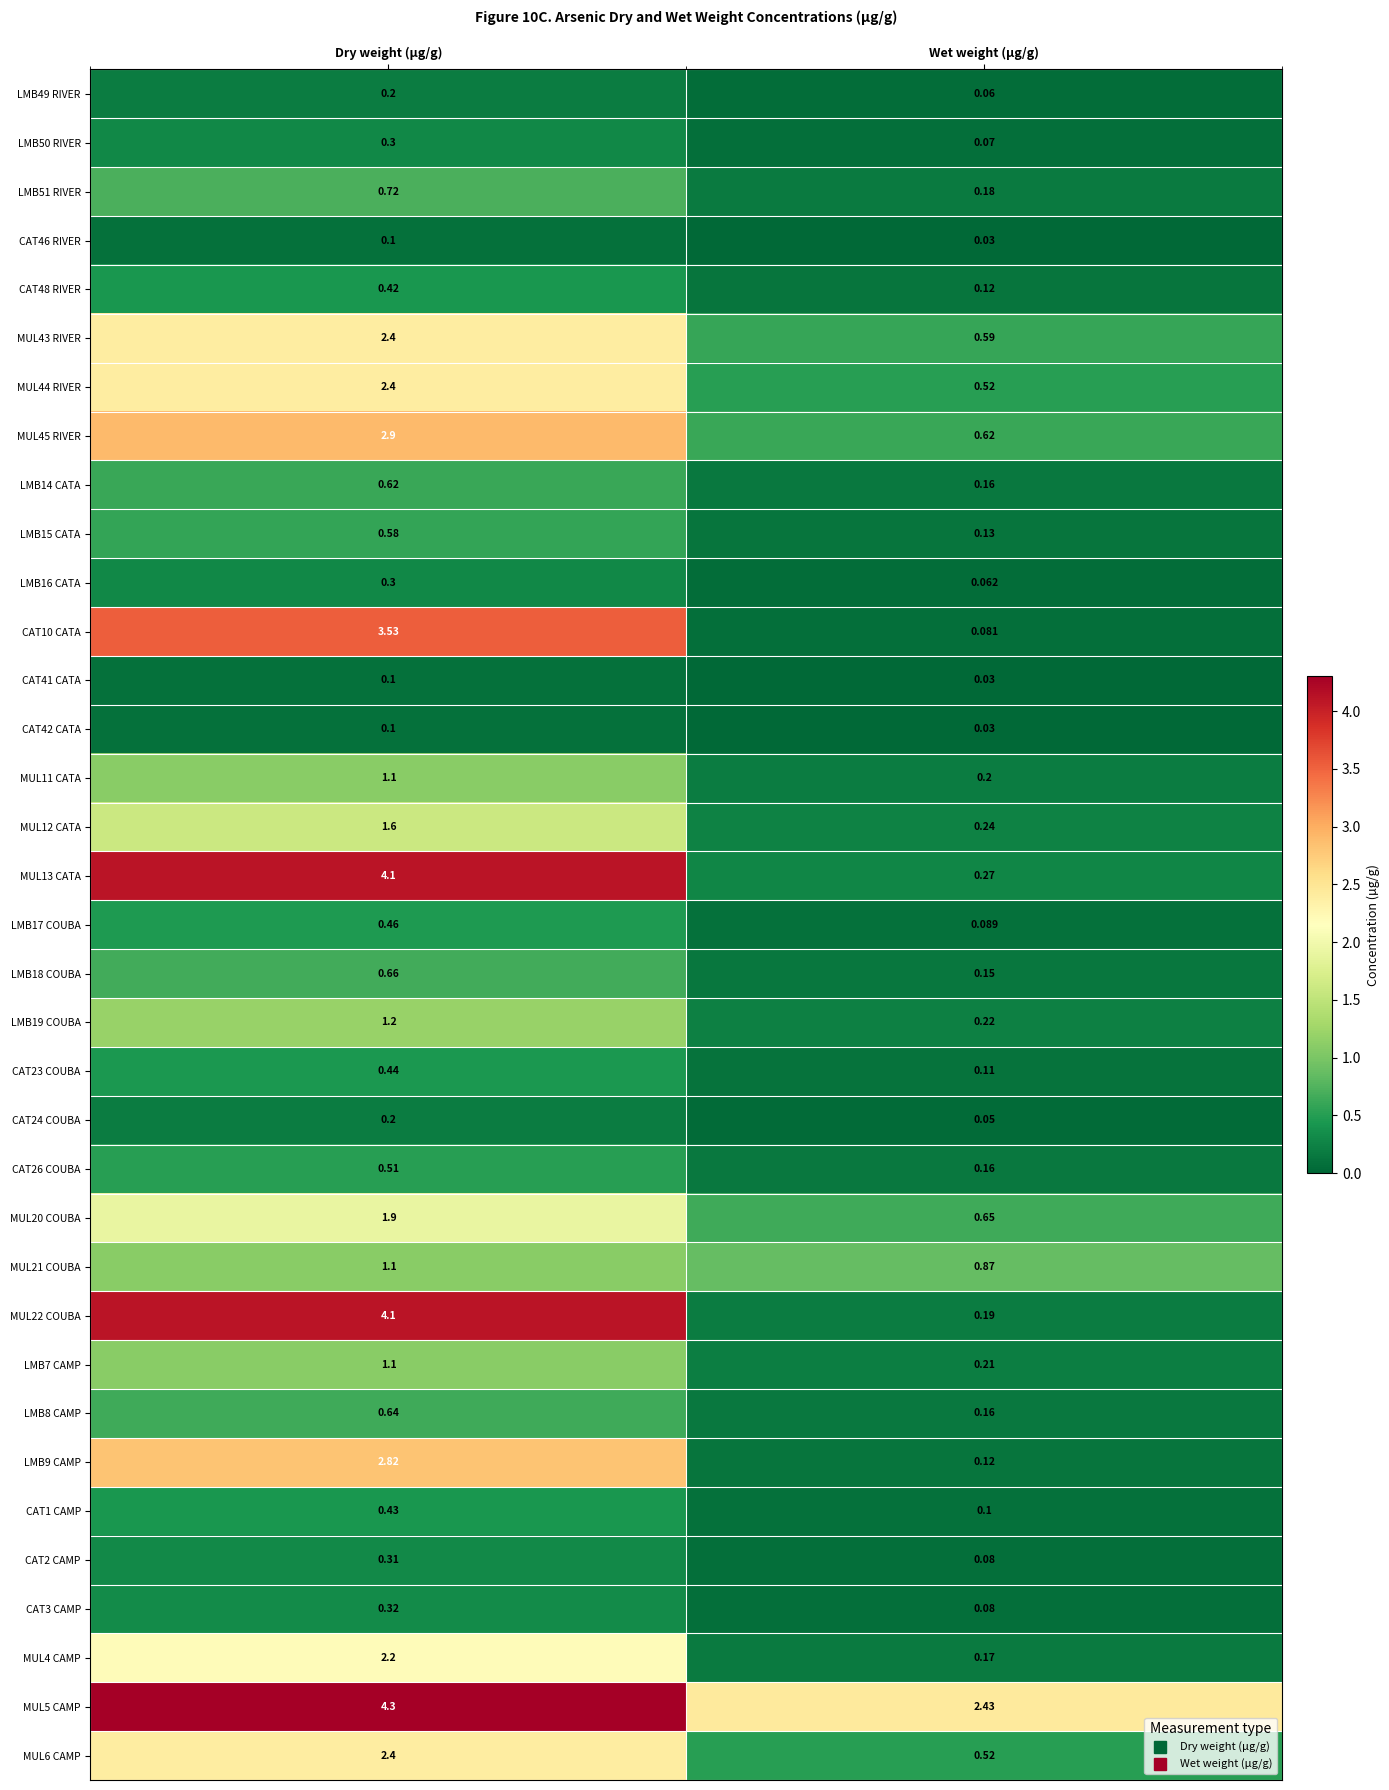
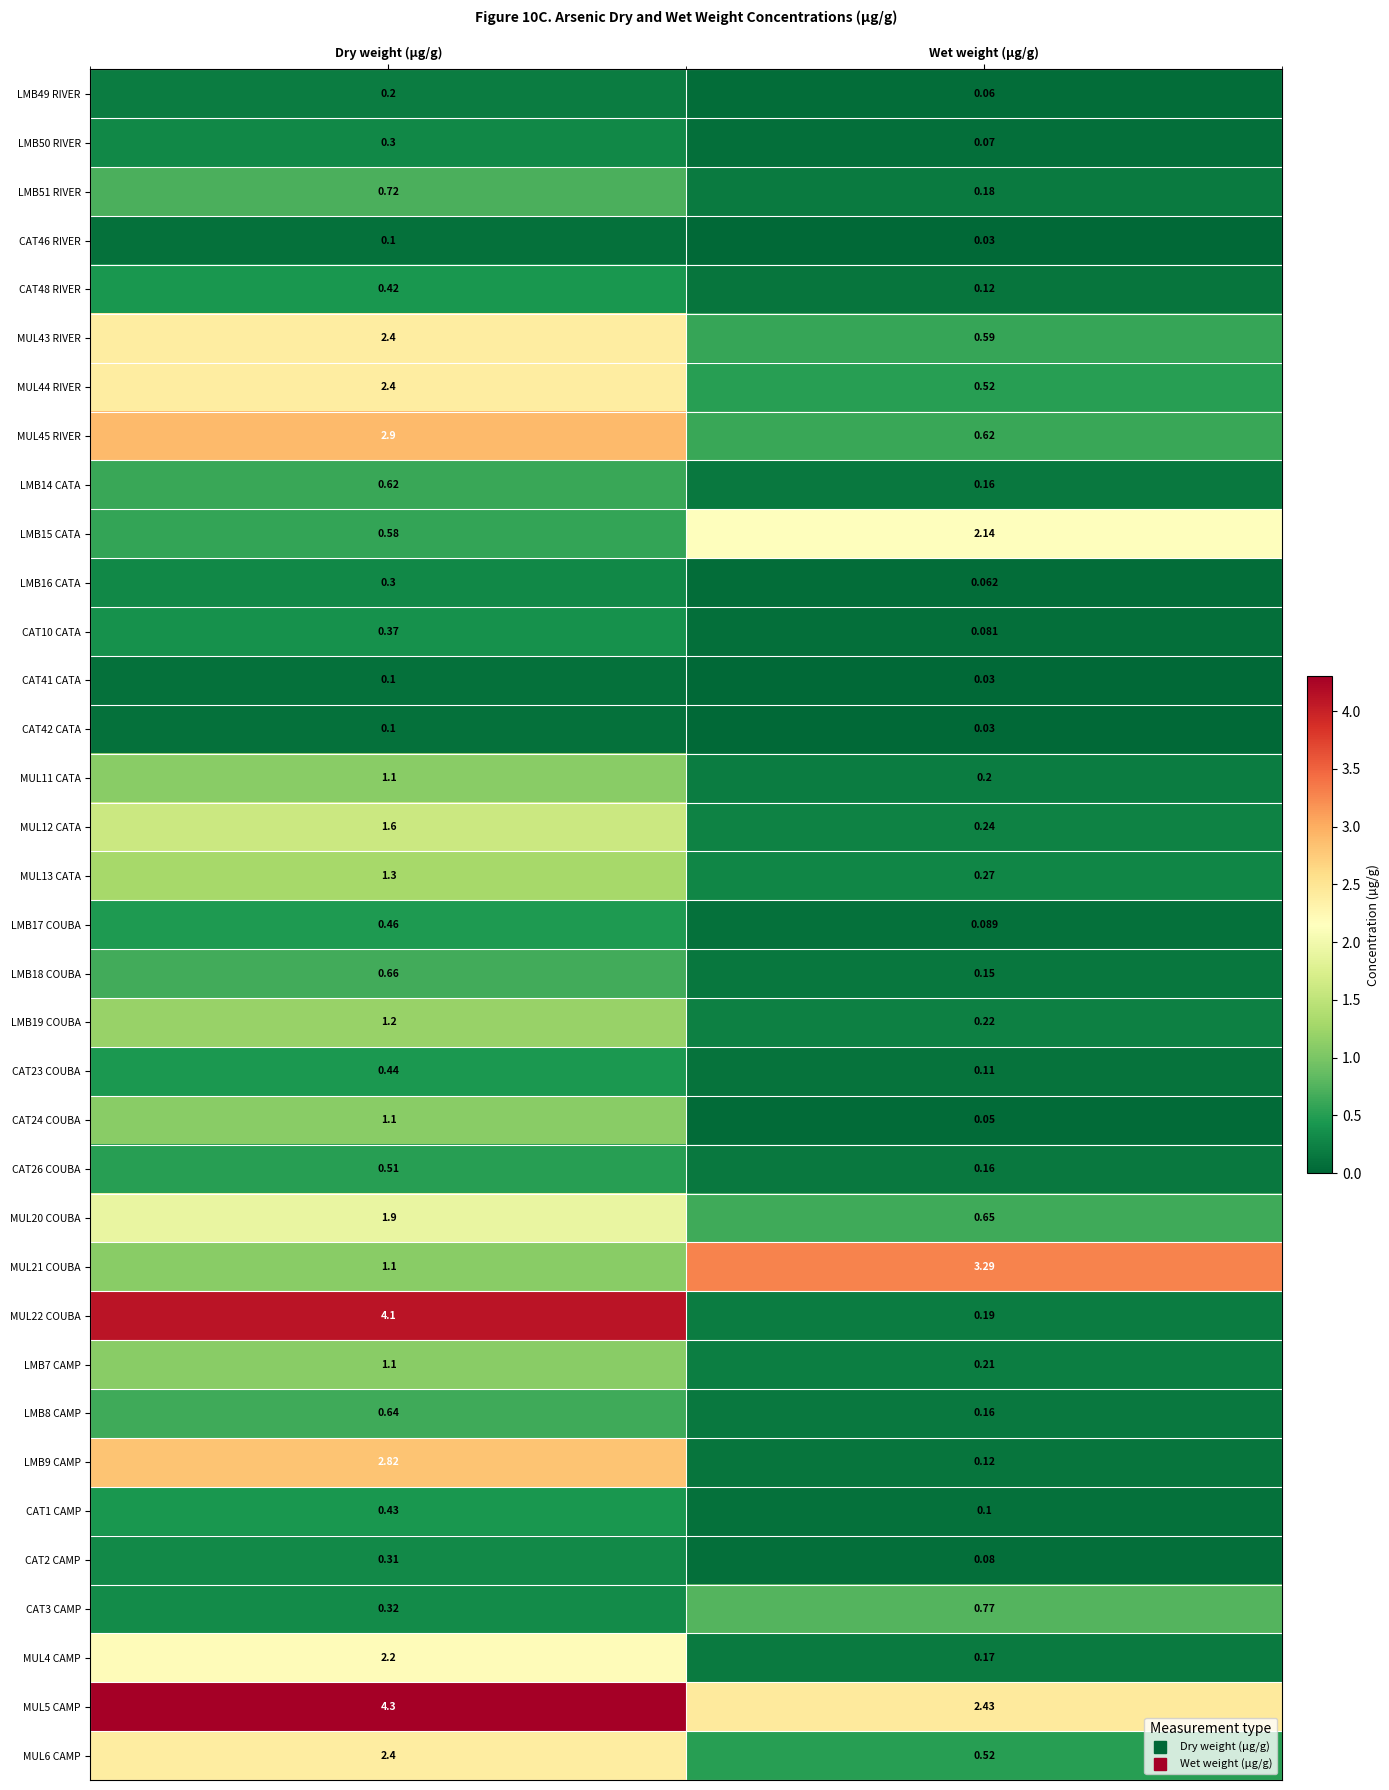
LMB15 CATA, Wet weight (µg/g): 0.13 -> 2.14
CAT10 CATA, Dry weight (µg/g): 3.53 -> 0.37
MUL13 CATA, Dry weight (µg/g): 4.1 -> 1.3
CAT24 COUBA, Dry weight (µg/g): 0.2 -> 1.1
MUL21 COUBA, Wet weight (µg/g): 0.87 -> 3.29
CAT3 CAMP, Wet weight (µg/g): 0.08 -> 0.77
